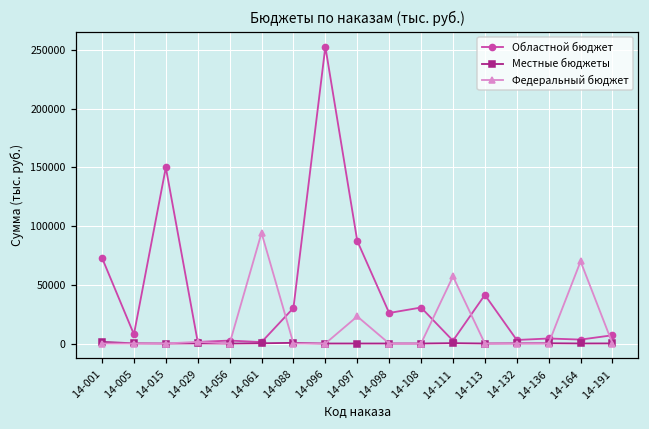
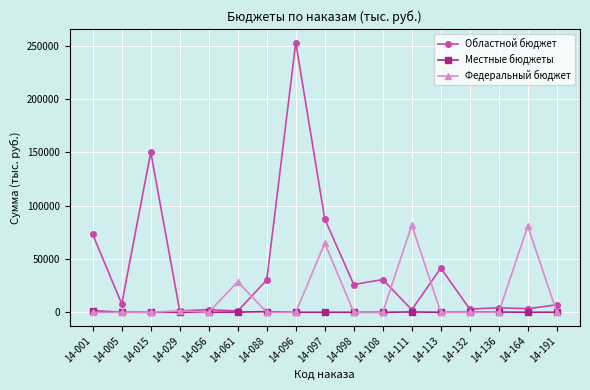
Федеральный бюджет, 14-061: 94000 -> 29000
Федеральный бюджет, 14-097: 23000 -> 65000
Федеральный бюджет, 14-111: 57000 -> 82000
Федеральный бюджет, 14-164: 70000 -> 81000
